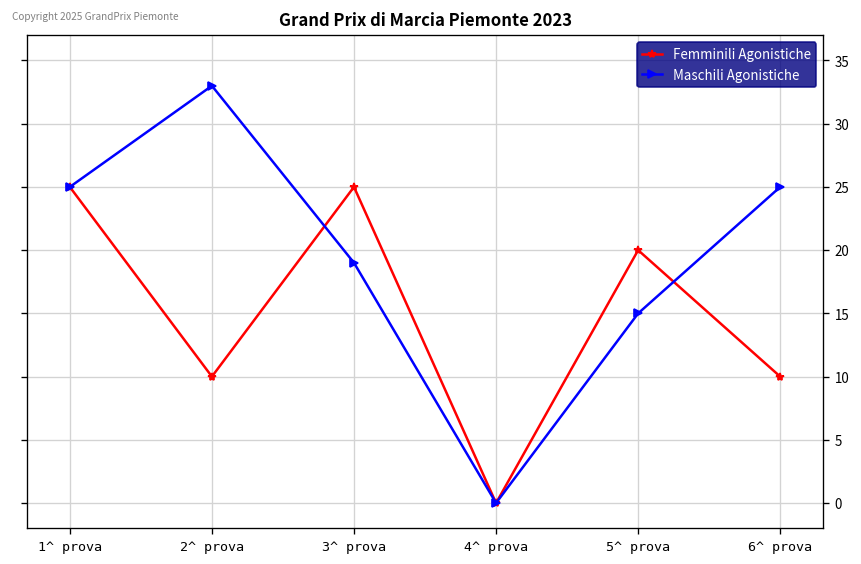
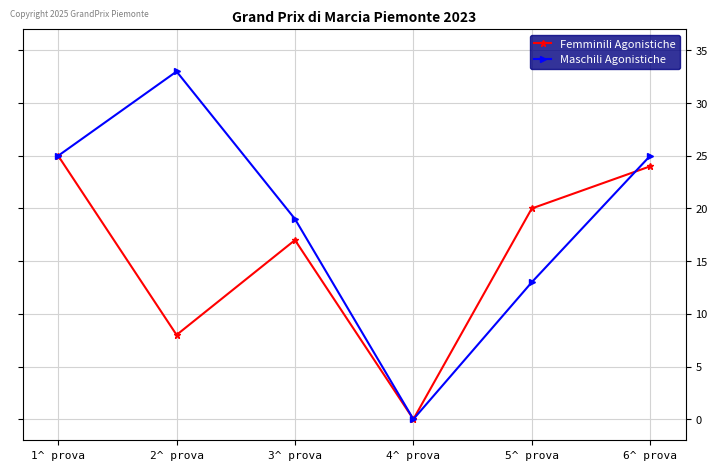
Femminili Agonistiche, 2^ prova: 10 -> 8
Femminili Agonistiche, 3^ prova: 25 -> 17
Maschili Agonistiche, 5^ prova: 15 -> 13
Femminili Agonistiche, 6^ prova: 10 -> 24
